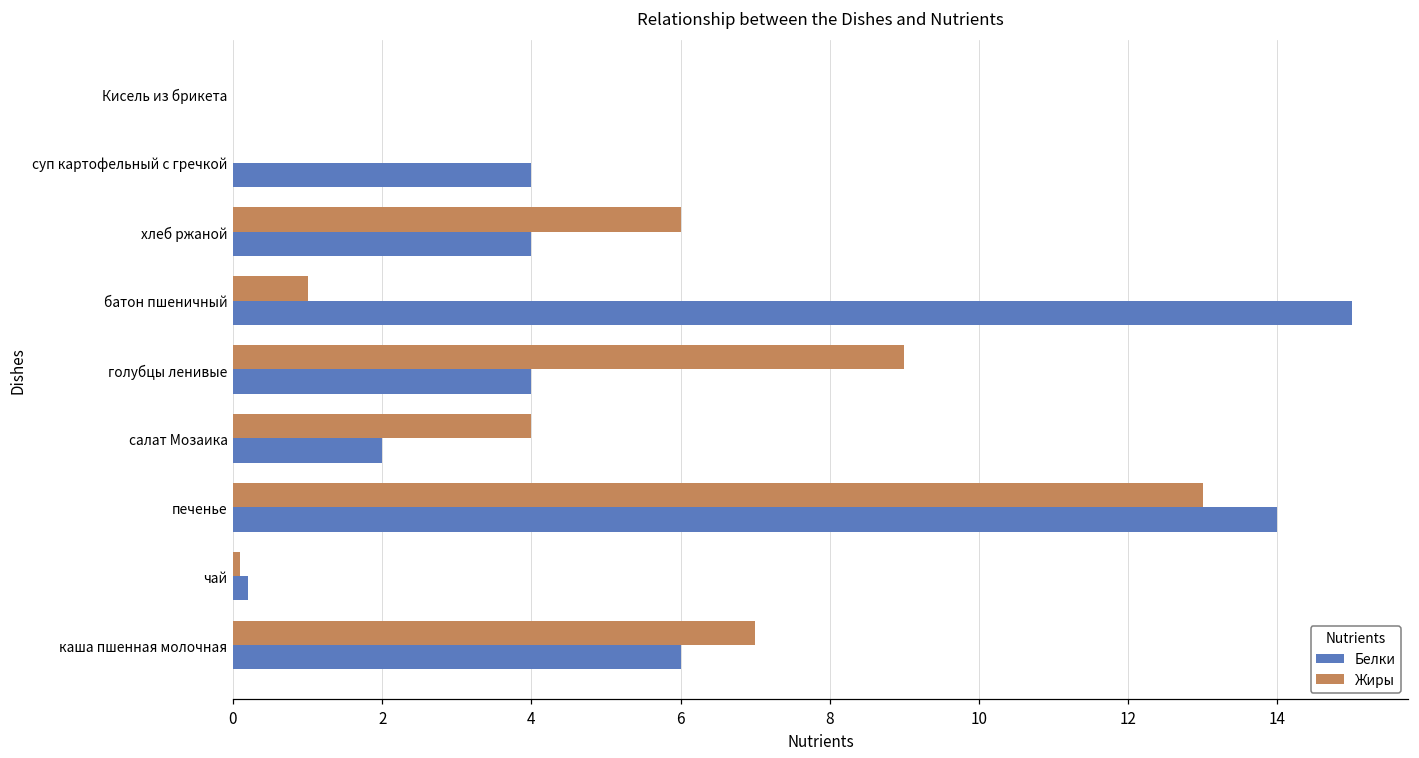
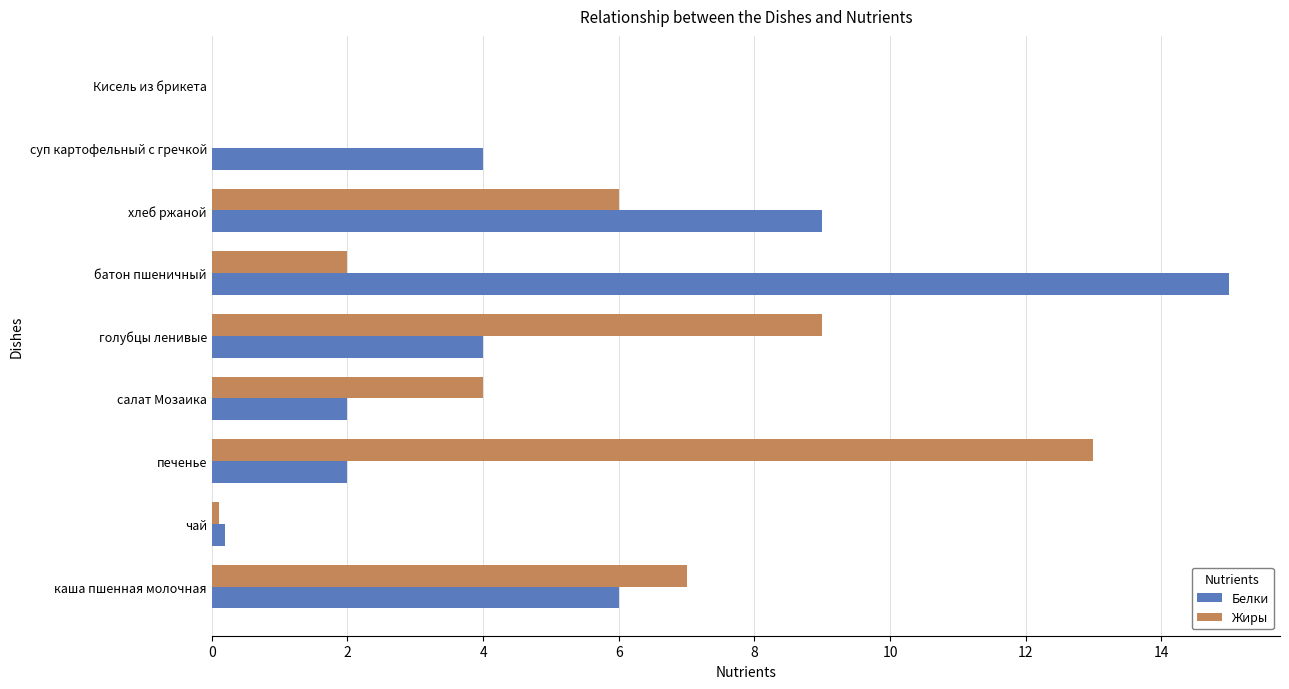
Белки, хлеб ржаной: 4 -> 9
Жиры, батон пшеничный: 1 -> 2
Белки, печенье: 14 -> 2
